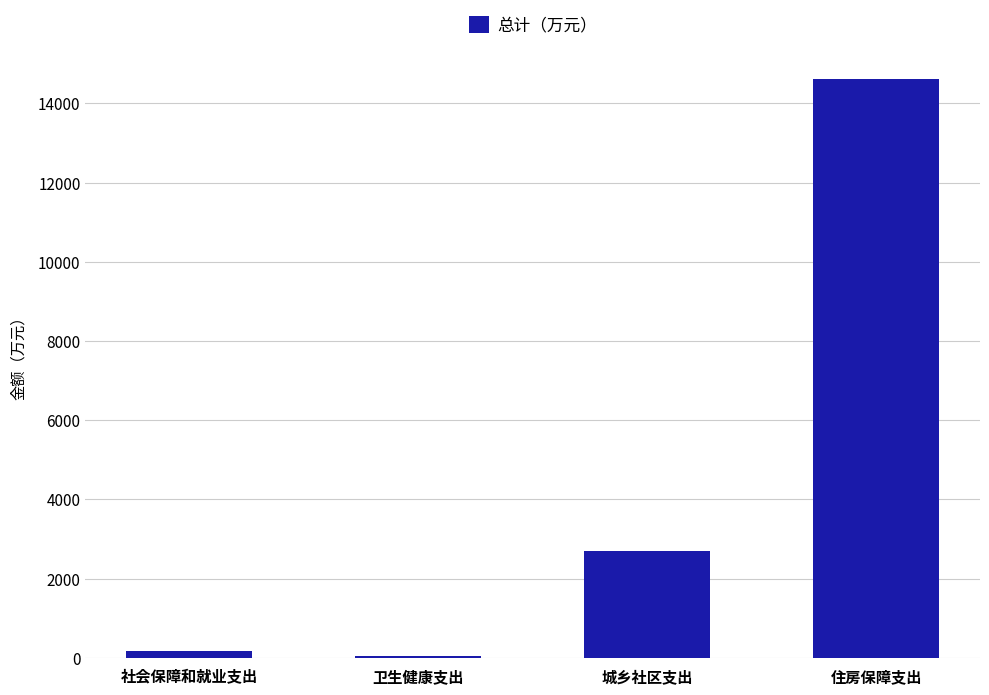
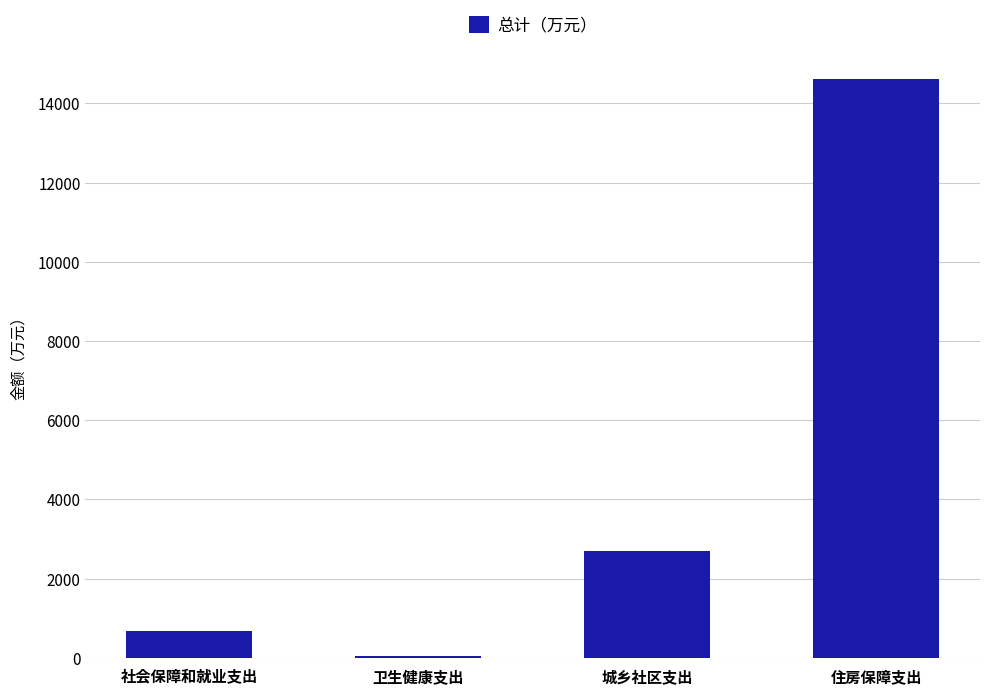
社会保障和就业支出: 200 -> 700
